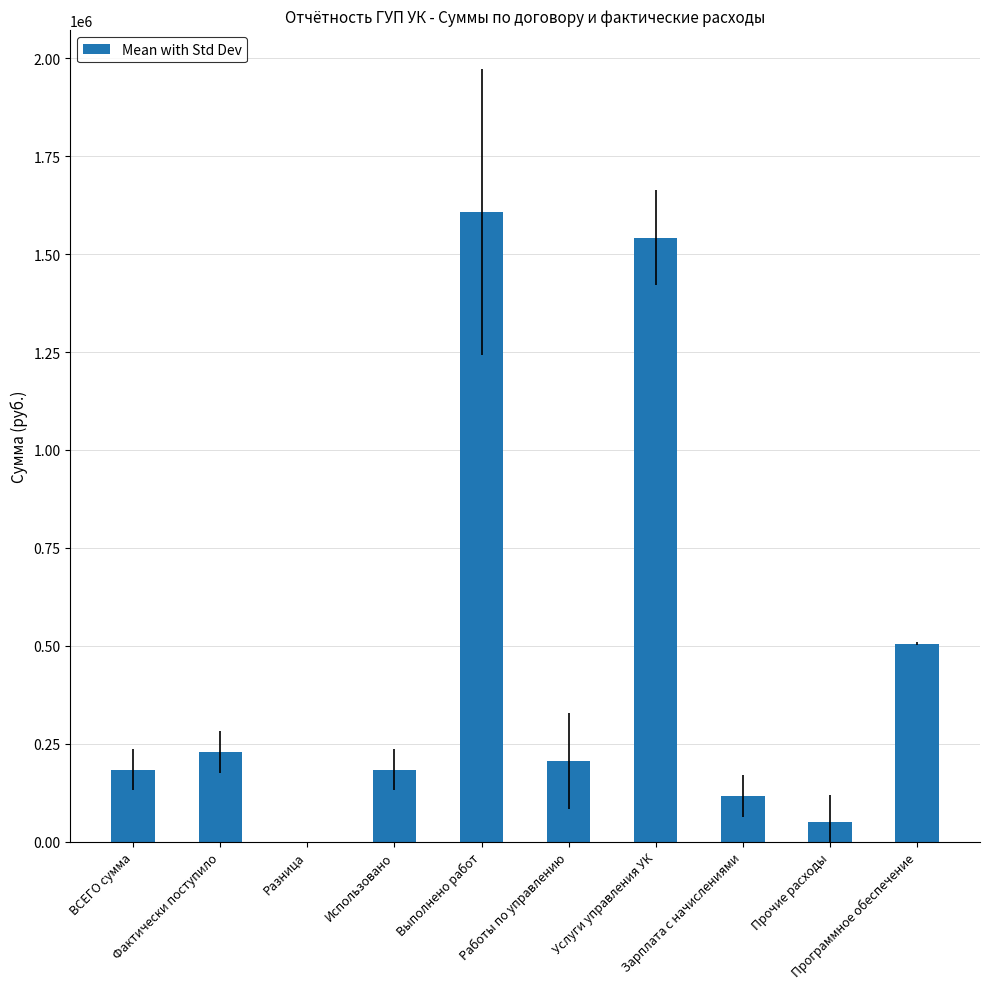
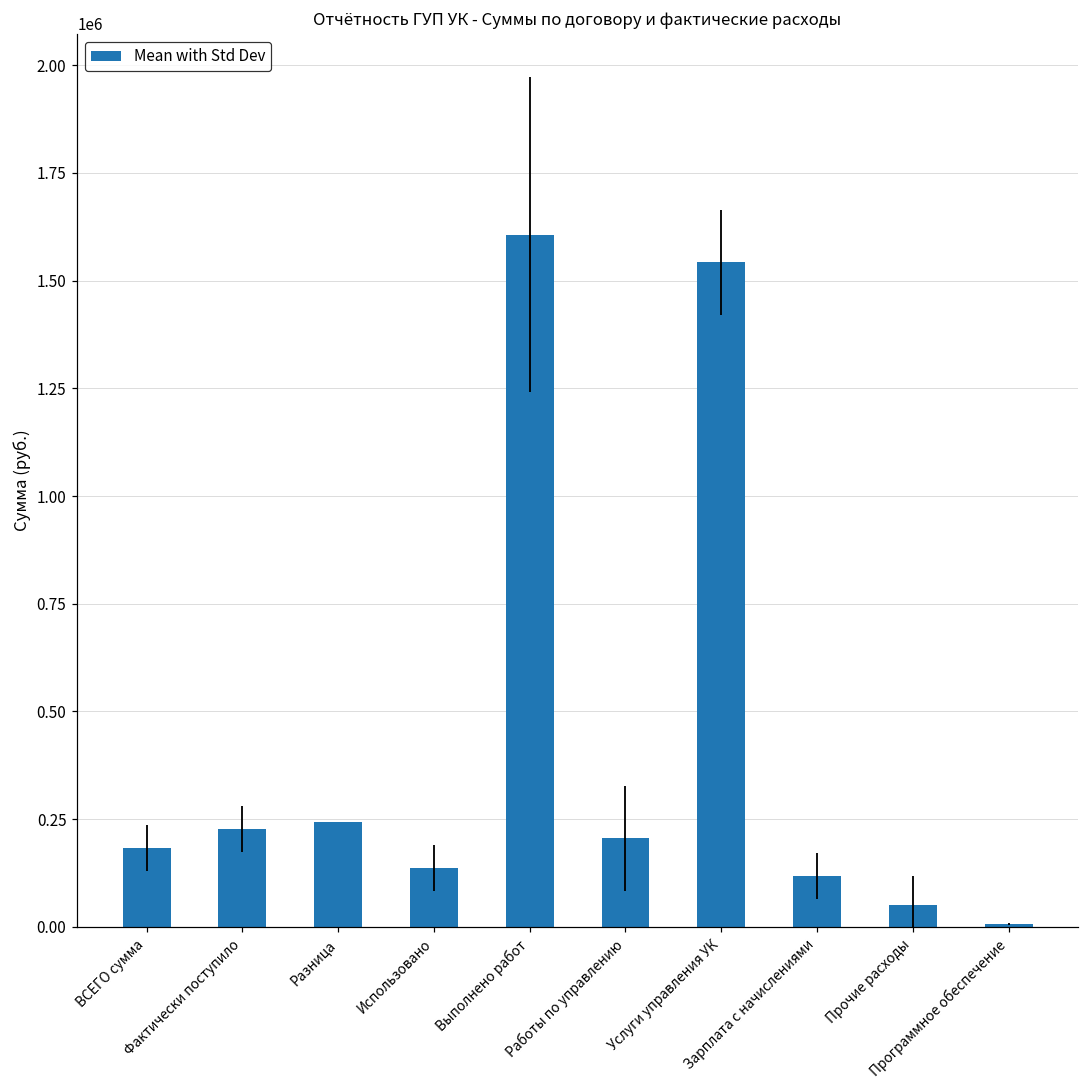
Разница: 0 -> 240000
Использовано: 180000 -> 140000
Программное обеспечение: 510000 -> 10000
